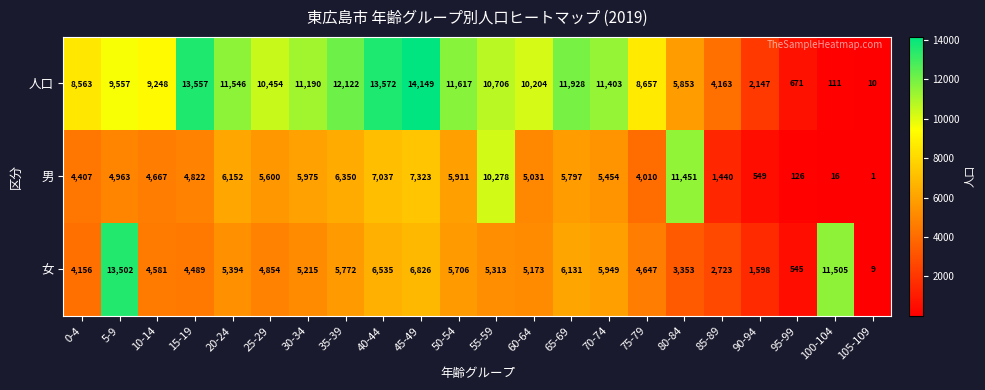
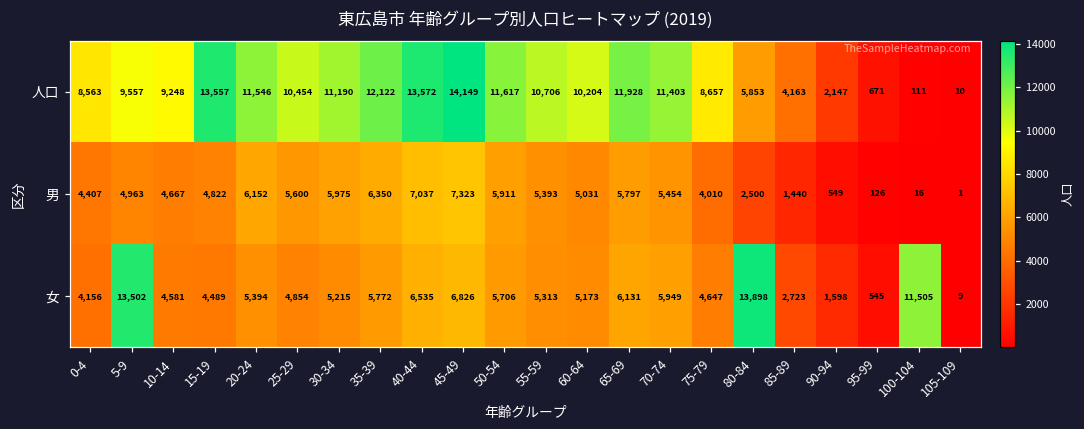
男, 55-59: 10,278 -> 5,393
男, 80-84: 11,451 -> 2,500
女, 80-84: 3,353 -> 13,898
